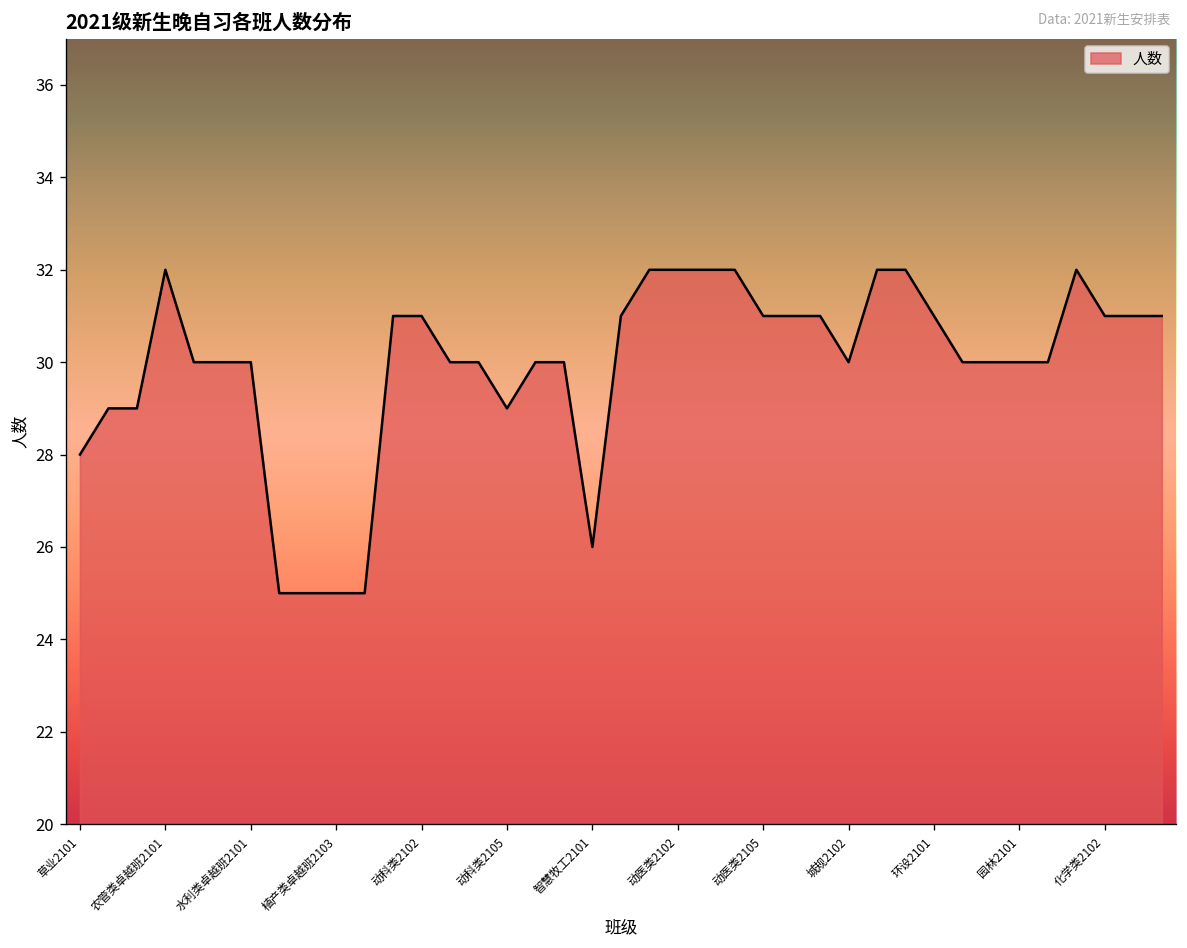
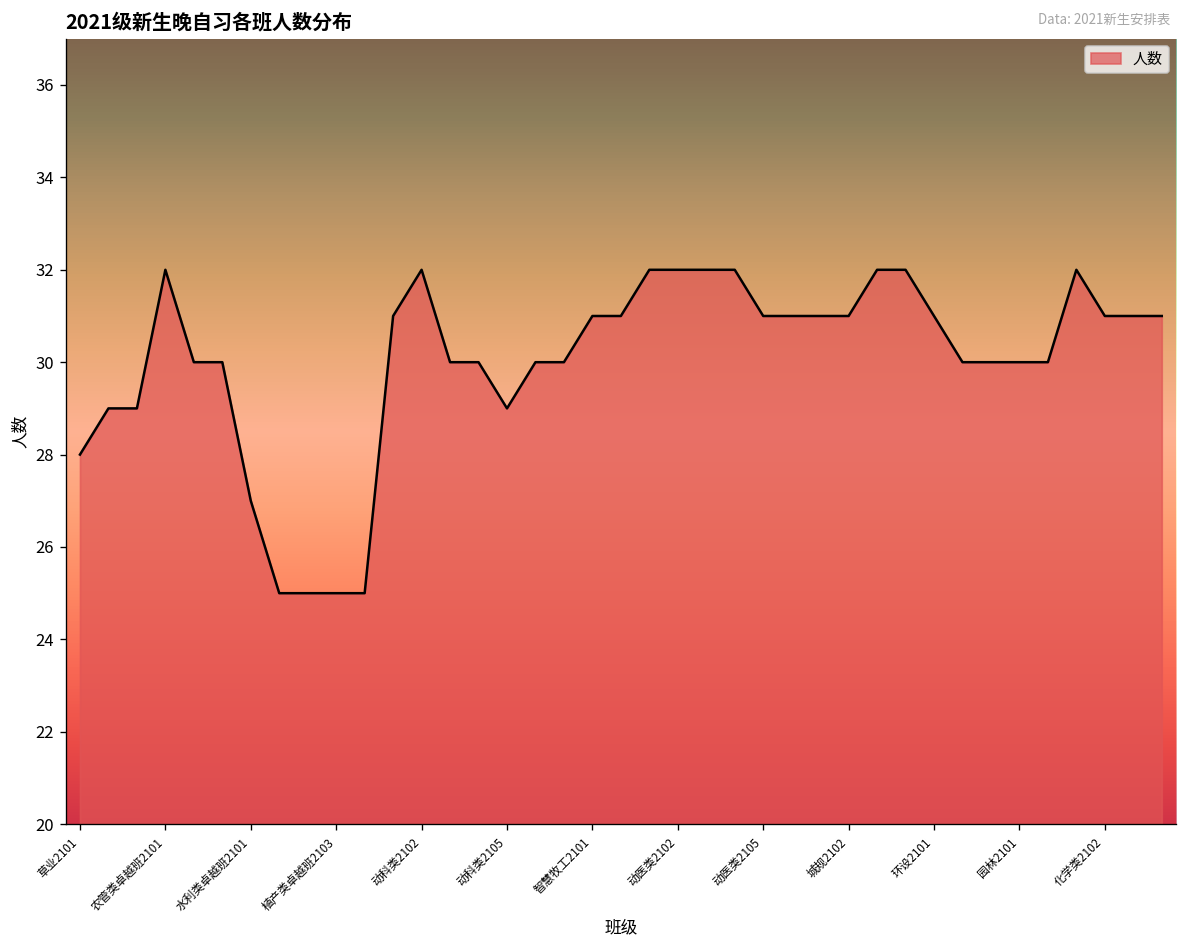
水利类卓越班2101: 30 -> 27
动科类2102: 31 -> 32
智慧牧工2101: 26 -> 31
城规2102: 30 -> 31
